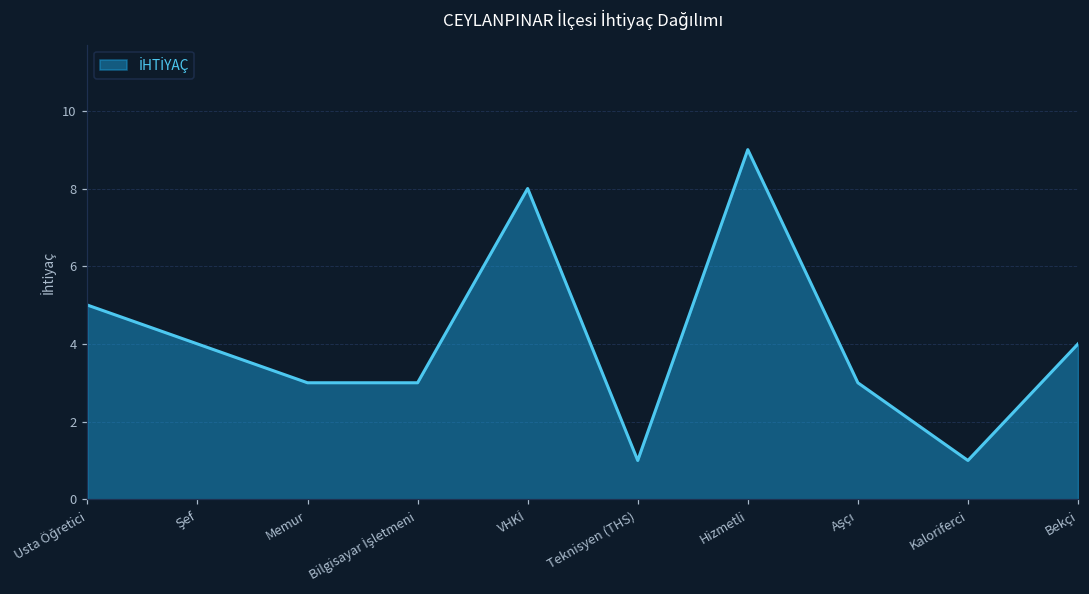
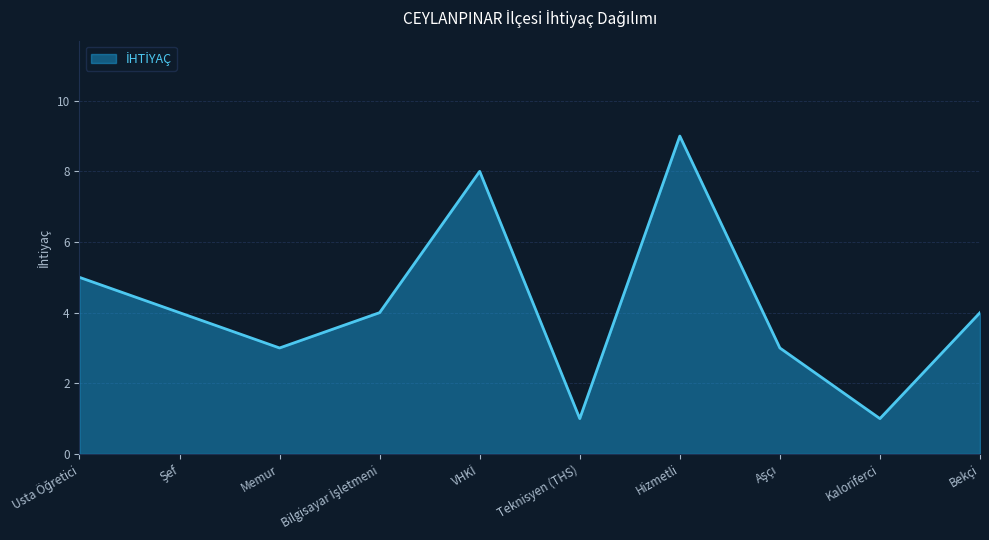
Bilgisayar İşletmeni: 3 -> 4
